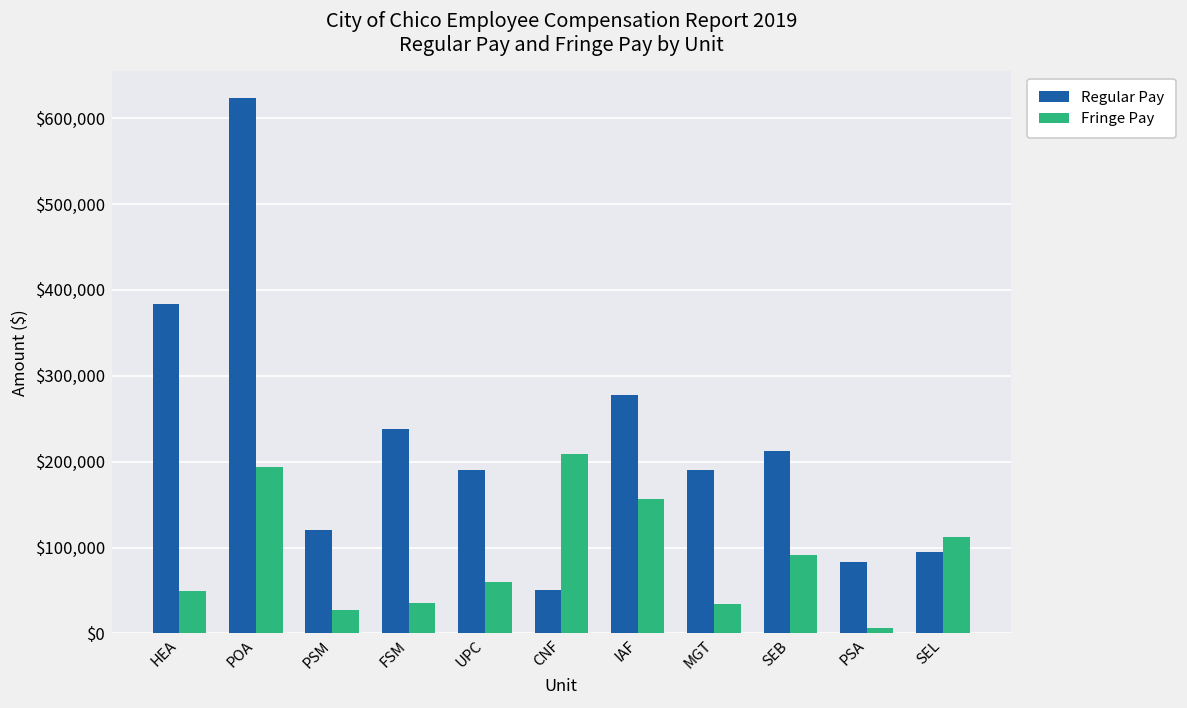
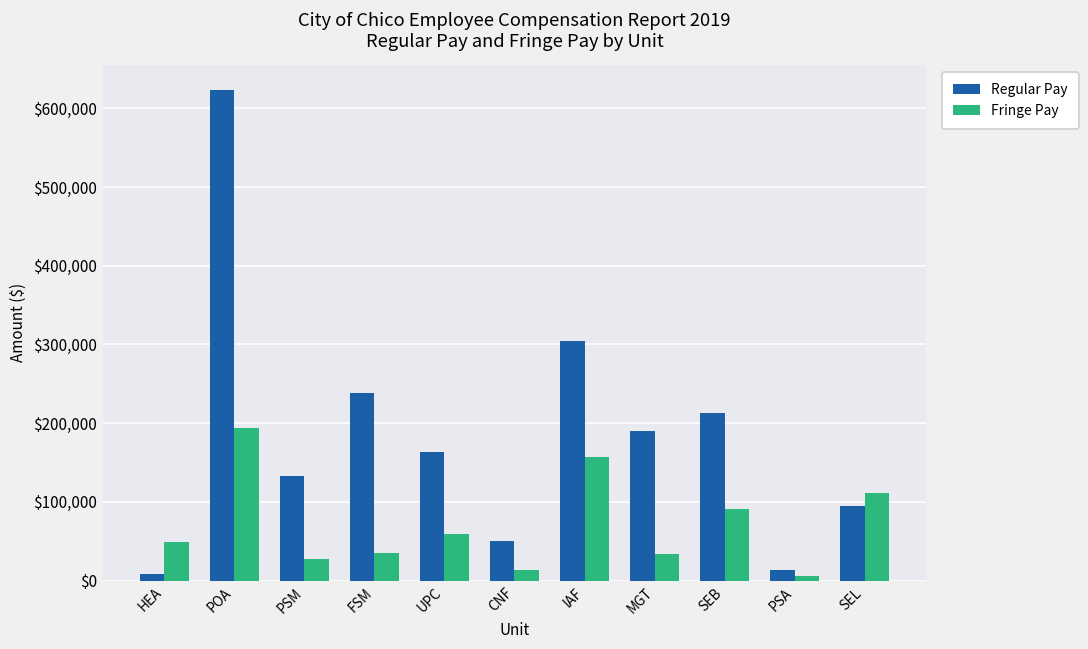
Regular Pay, HEA: $380,000 -> $10,000
Regular Pay, PSM: $120,000 -> $130,000
Regular Pay, UPC: $190,000 -> $160,000
Fringe Pay, CNF: $210,000 -> $10,000
Regular Pay, IAF: $280,000 -> $300,000
Regular Pay, PSA: $80,000 -> $10,000
